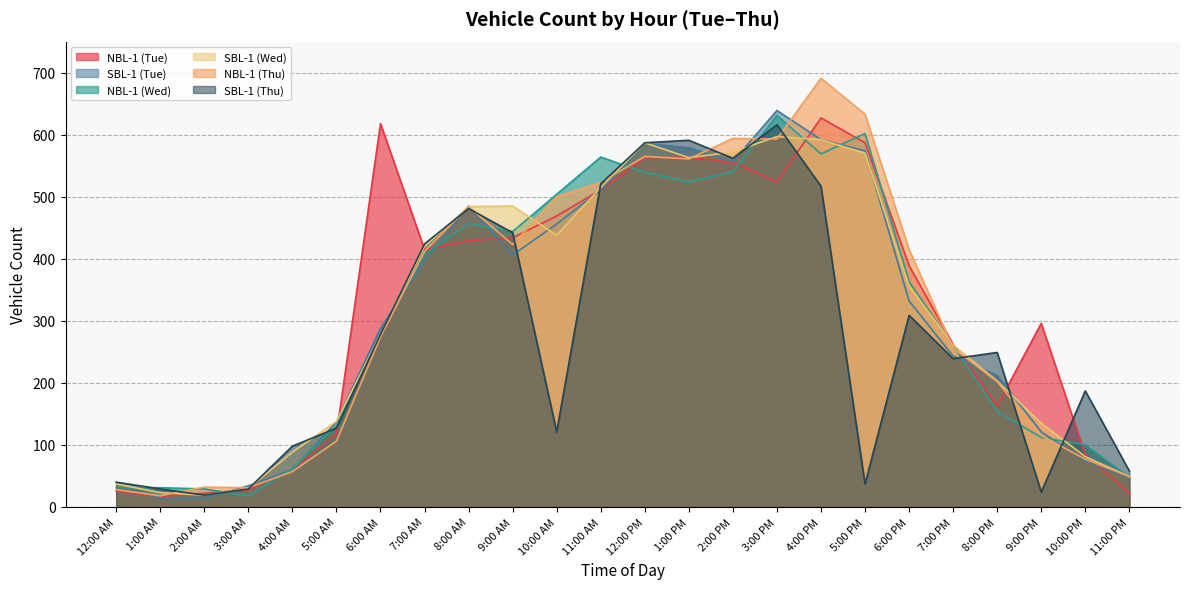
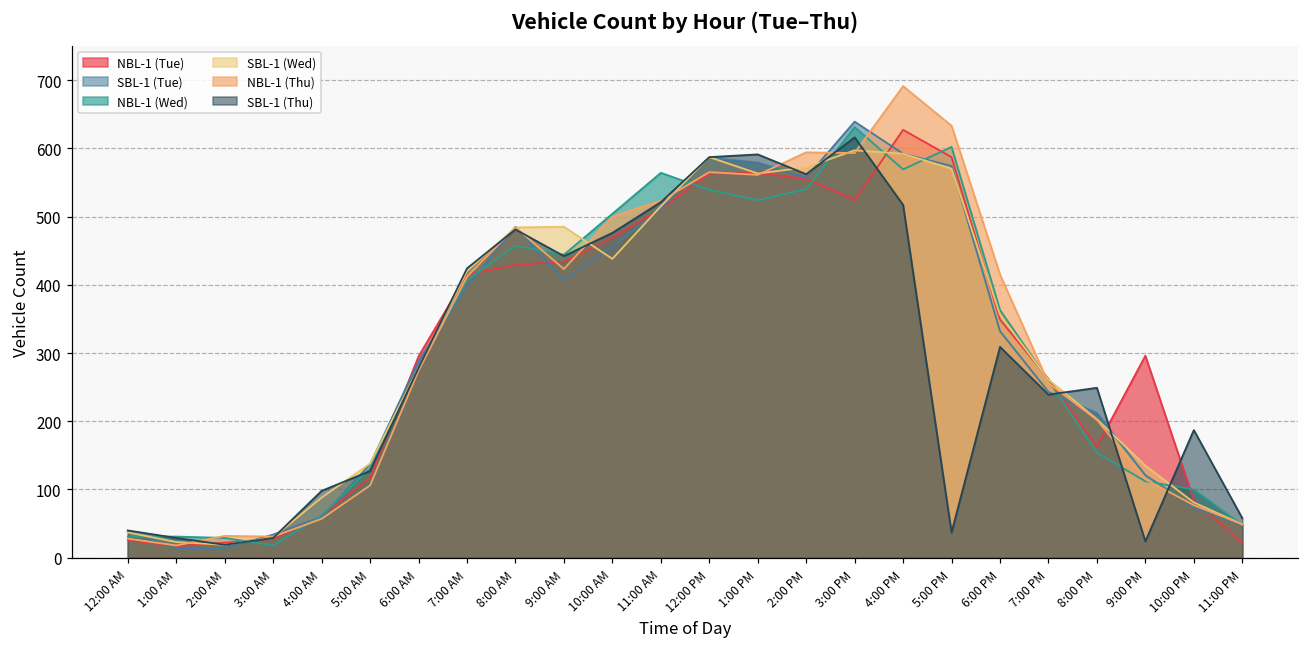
NBL-1 (Tue), 6:00 AM: 620 -> 300
SBL-1 (Thu), 10:00 AM: 120 -> 480
NBL-1 (Tue), 6:00 PM: 390 -> 350
